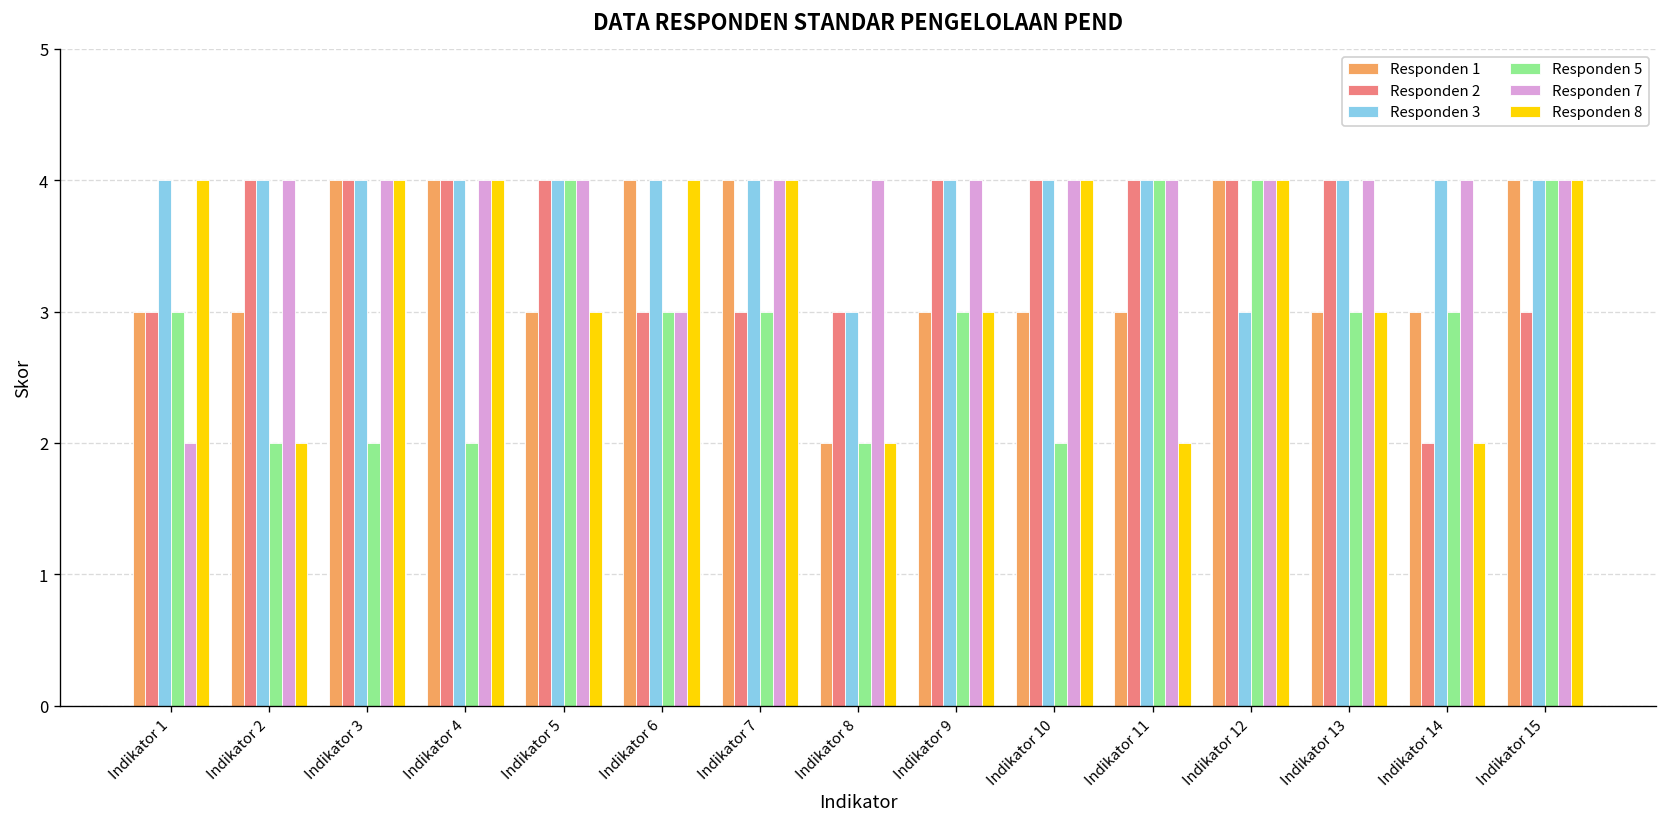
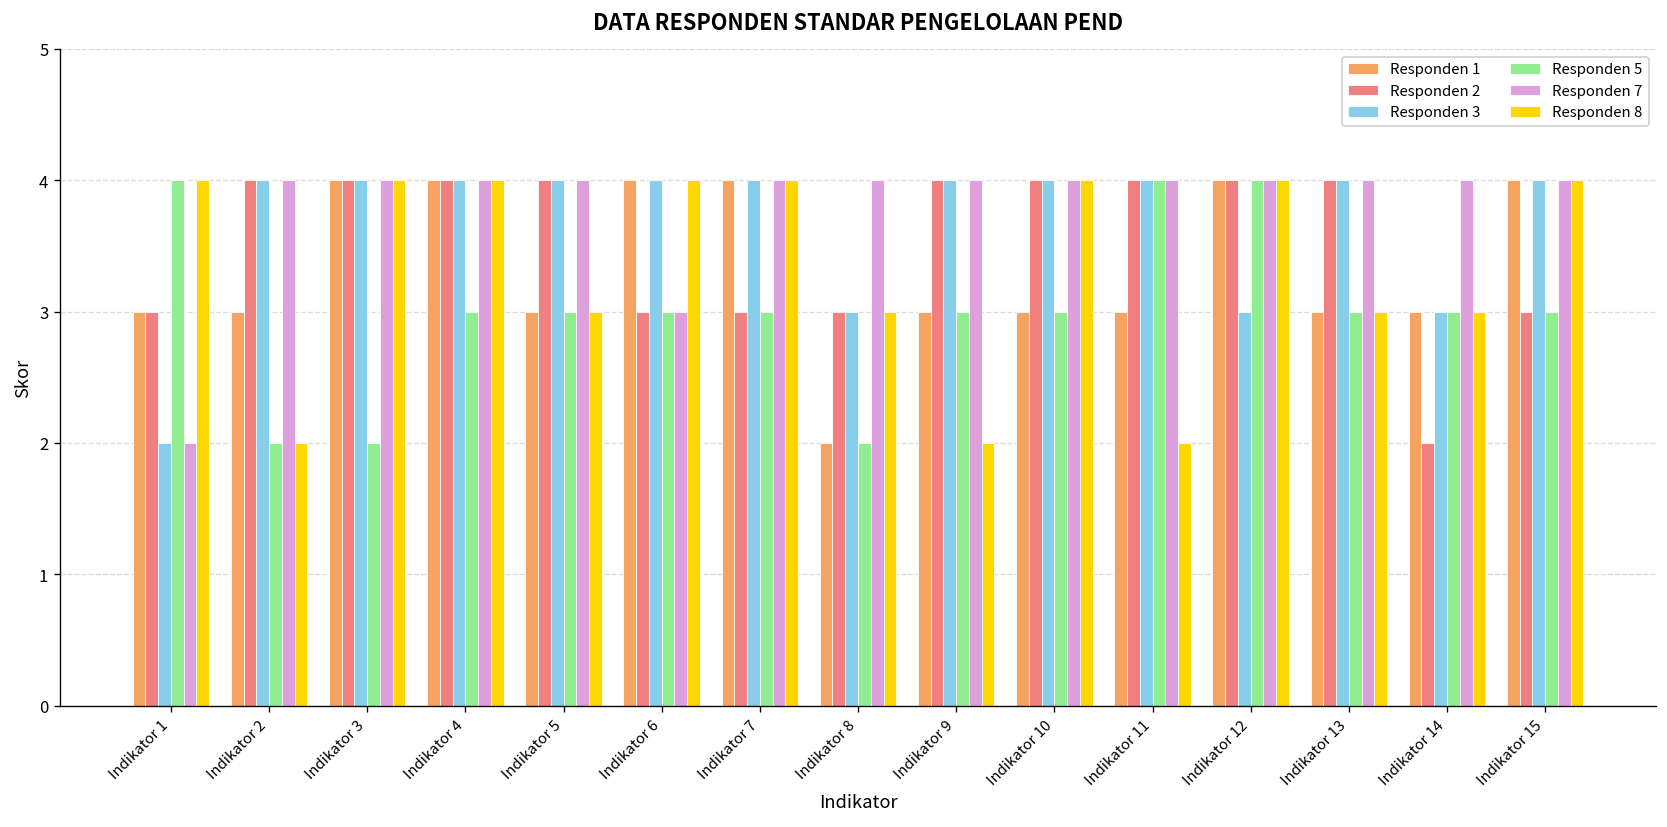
Responden 3, Indikator 1: 4 -> 2
Responden 5, Indikator 1: 3 -> 4
Responden 5, Indikator 4: 2 -> 3
Responden 5, Indikator 5: 4 -> 3
Responden 8, Indikator 8: 2 -> 3
Responden 8, Indikator 9: 3 -> 2
Responden 5, Indikator 10: 2 -> 3
Responden 3, Indikator 14: 4 -> 3
Responden 8, Indikator 14: 2 -> 3
Responden 5, Indikator 15: 4 -> 3
